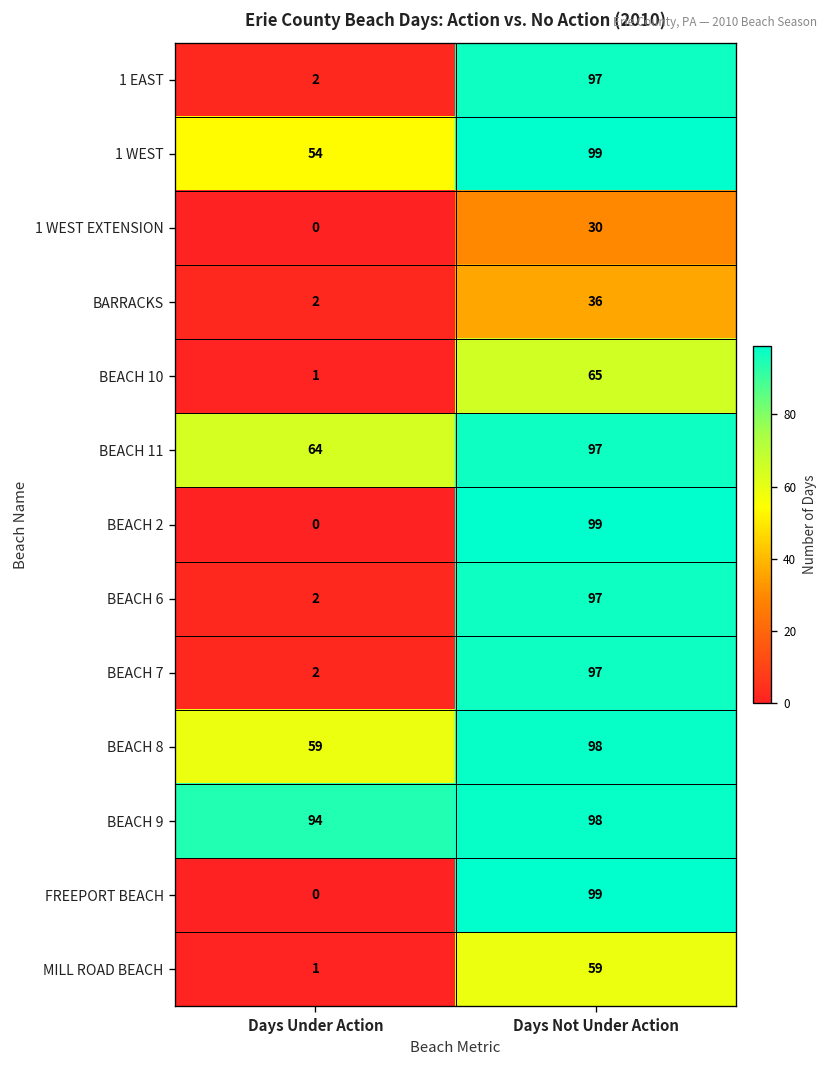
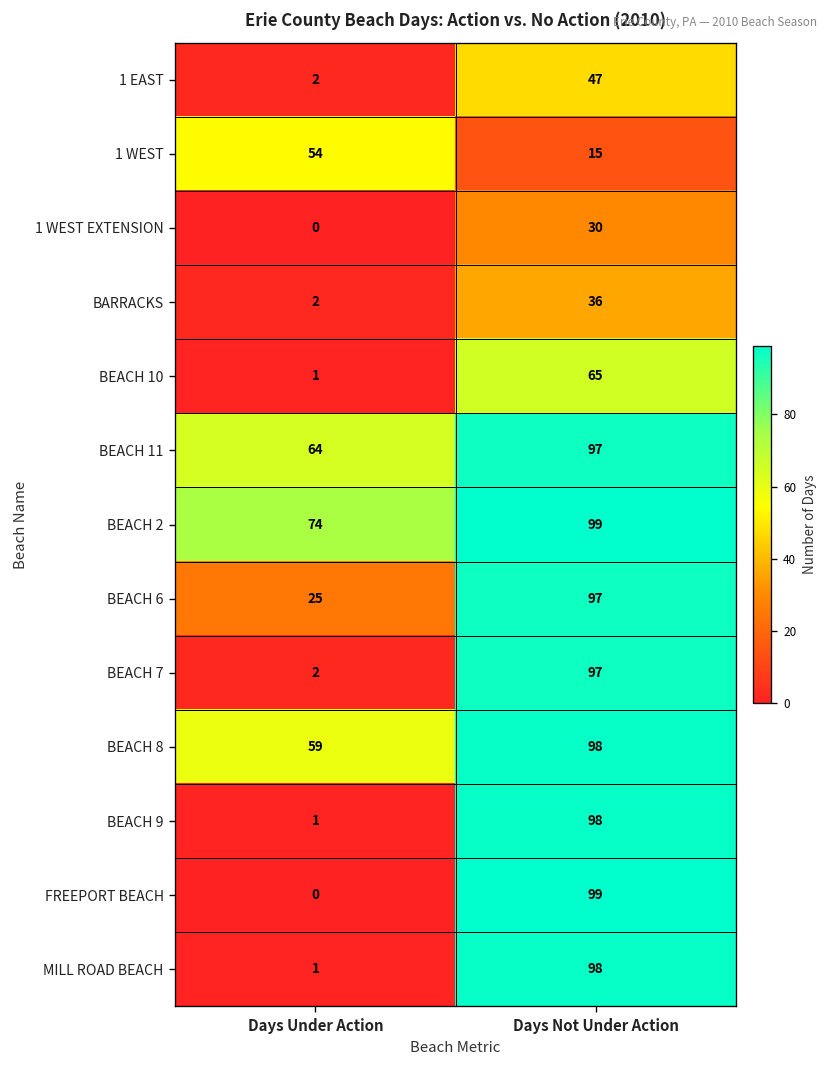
1 EAST, Days Not Under Action: 97 -> 47
1 WEST, Days Not Under Action: 99 -> 15
BEACH 2, Days Under Action: 0 -> 74
BEACH 6, Days Under Action: 2 -> 25
BEACH 9, Days Under Action: 94 -> 1
MILL ROAD BEACH, Days Not Under Action: 59 -> 98
